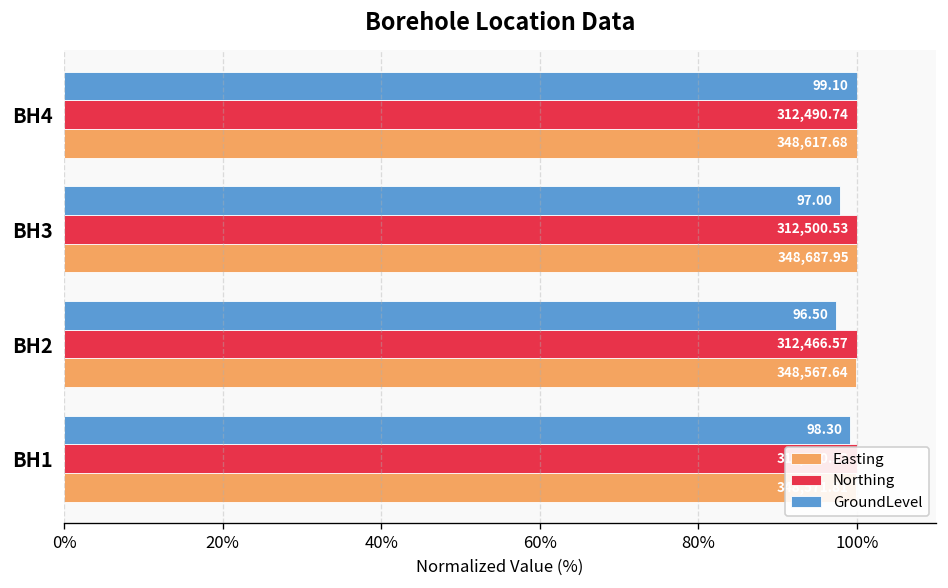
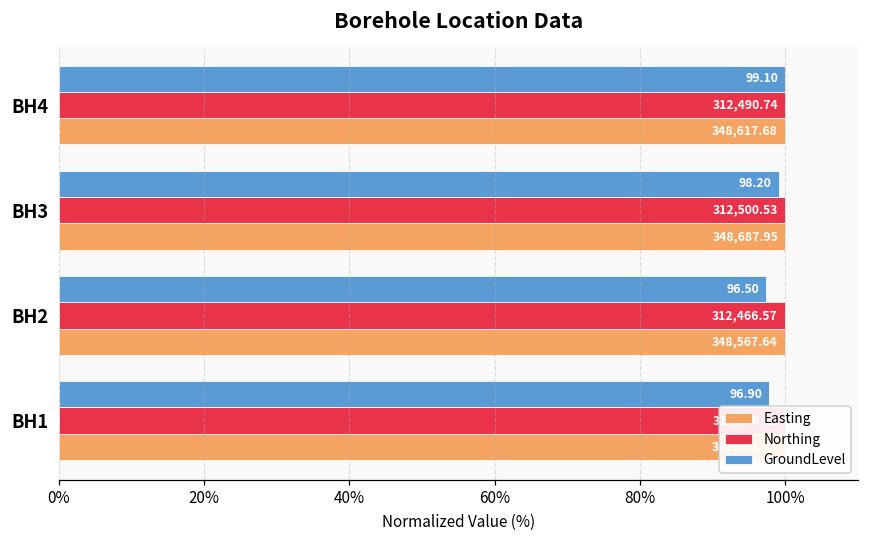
GroundLevel, BH3: 97.00 -> 98.20
GroundLevel, BH1: 98.30 -> 96.90
